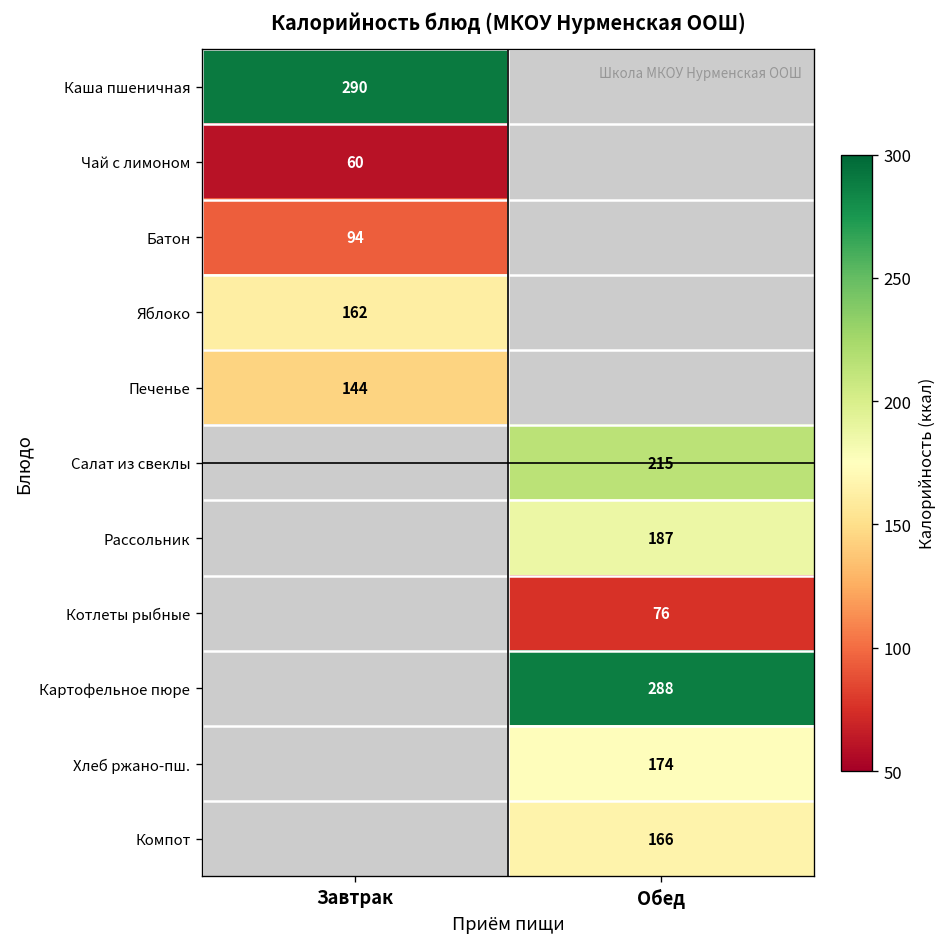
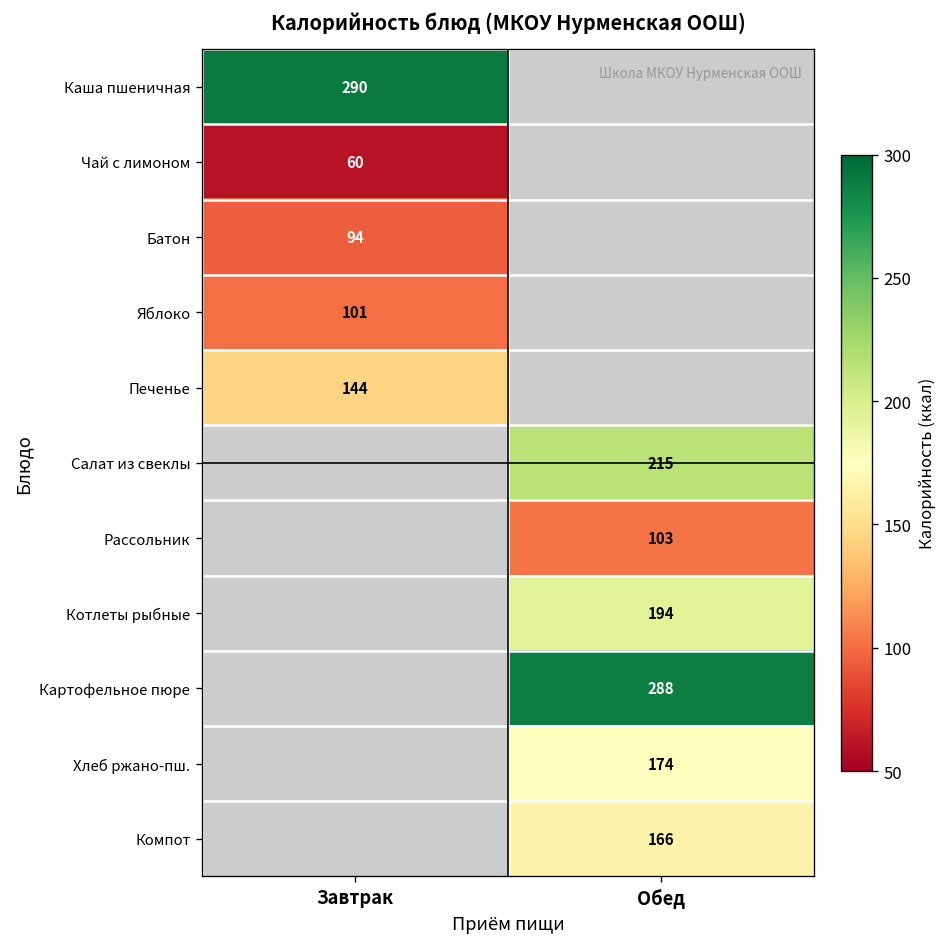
Яблоко, Завтрак: 162 -> 101
Рассольник, Обед: 187 -> 103
Котлеты рыбные, Обед: 76 -> 194
